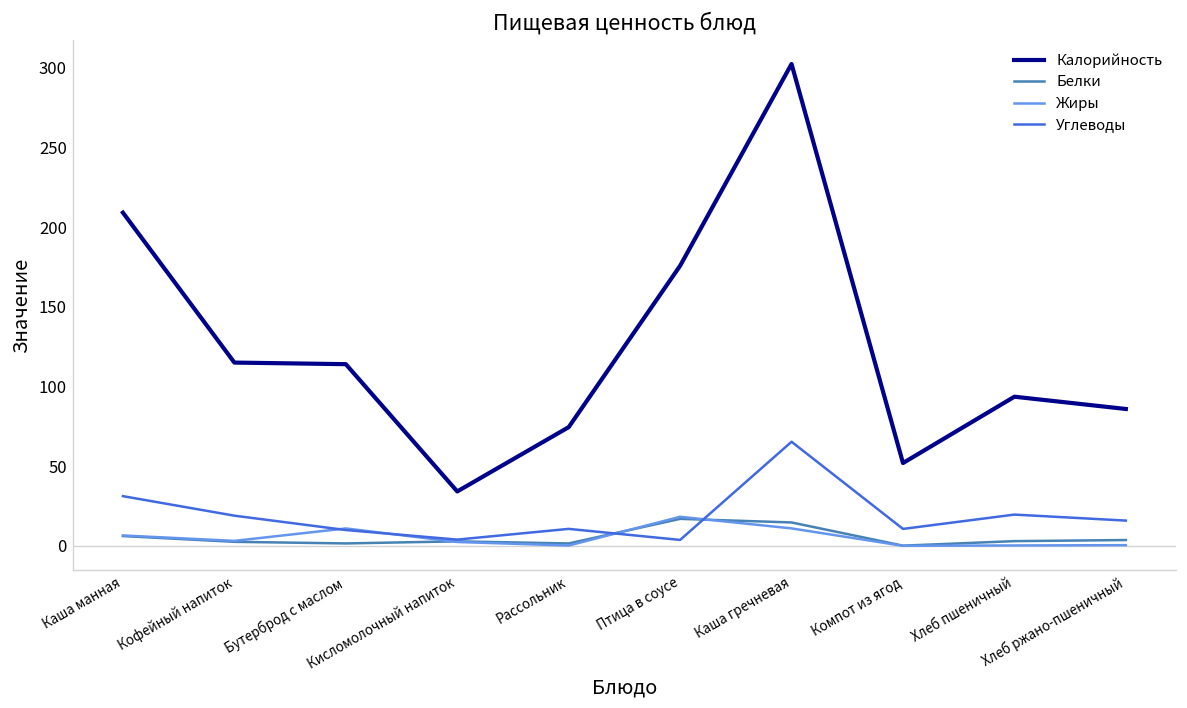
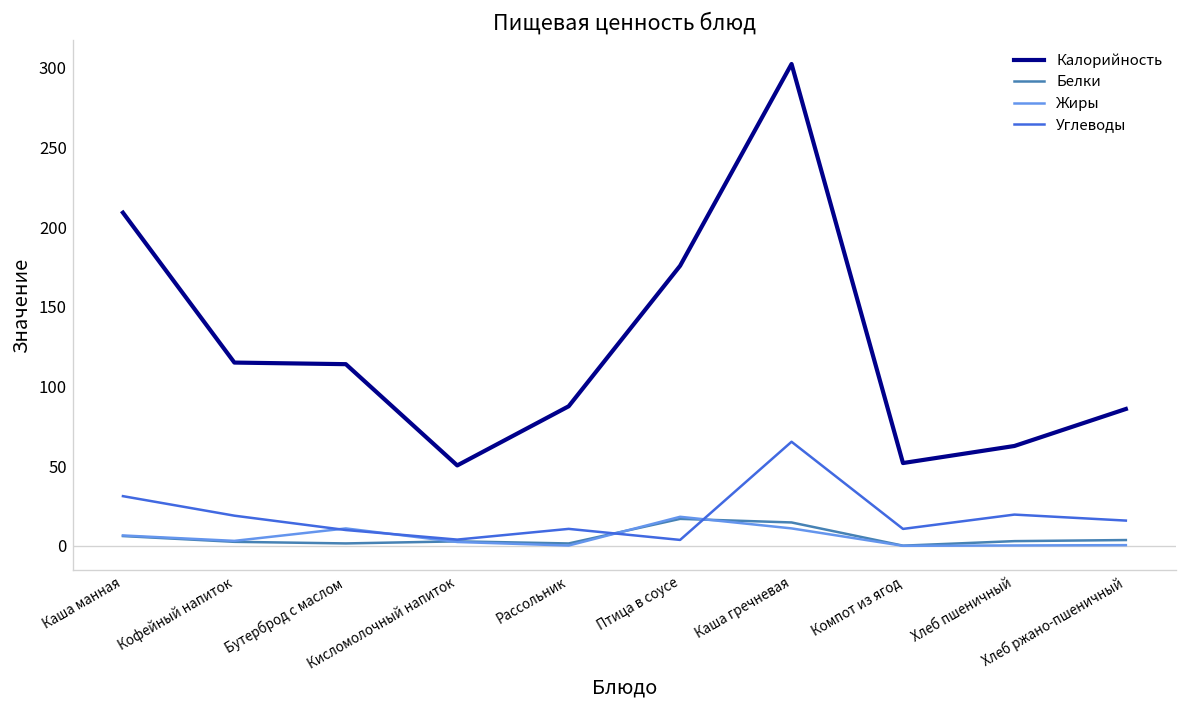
Калорийность, Кисломолочный напиток: 34 -> 51
Калорийность, Рассольник: 75 -> 88
Калорийность, Хлеб пшеничный: 94 -> 63
